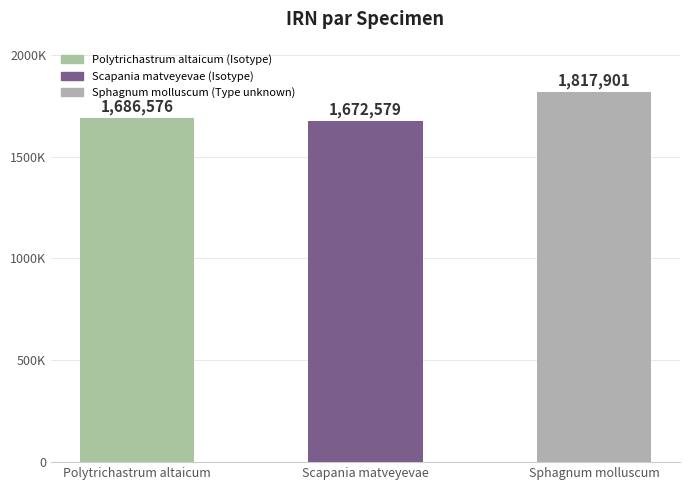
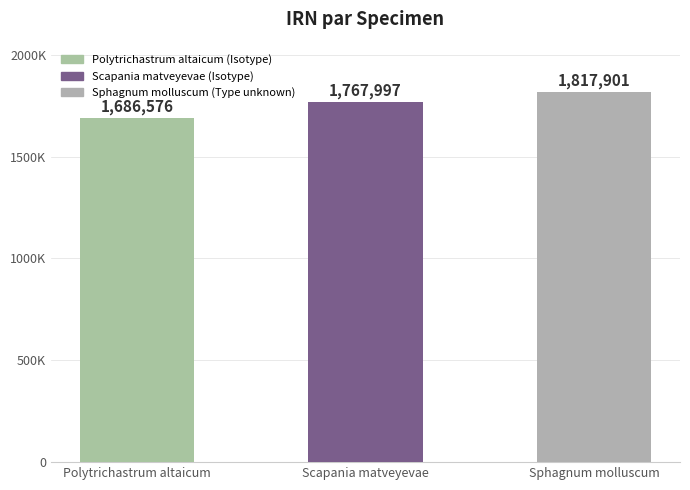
Scapania matveyevae: 1,672,579 -> 1,767,997
